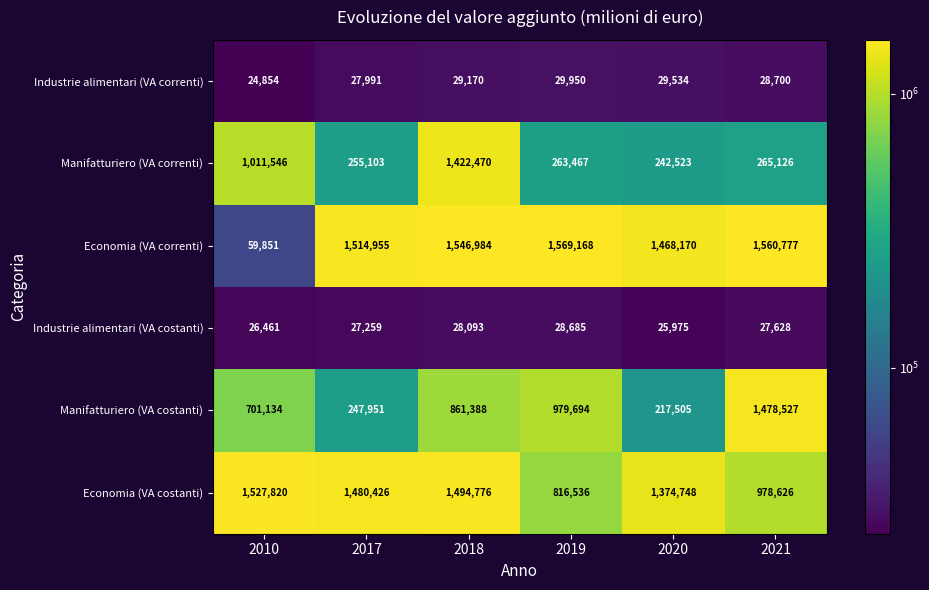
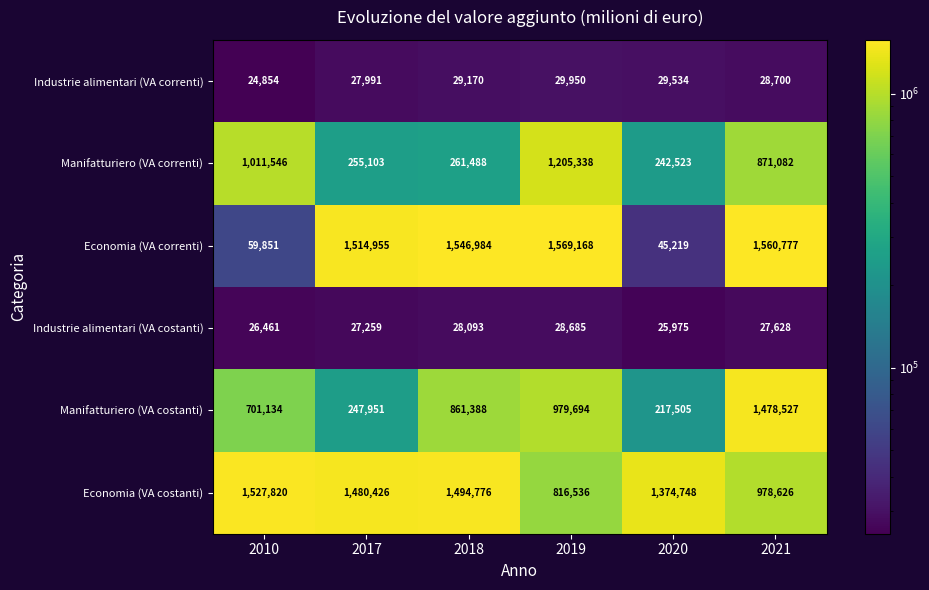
Manifatturiero (VA correnti), 2018: 1,422,470 -> 261,488
Manifatturiero (VA correnti), 2019: 263,467 -> 1,205,338
Manifatturiero (VA correnti), 2021: 265,126 -> 871,082
Economia (VA correnti), 2020: 1,468,170 -> 45,219
